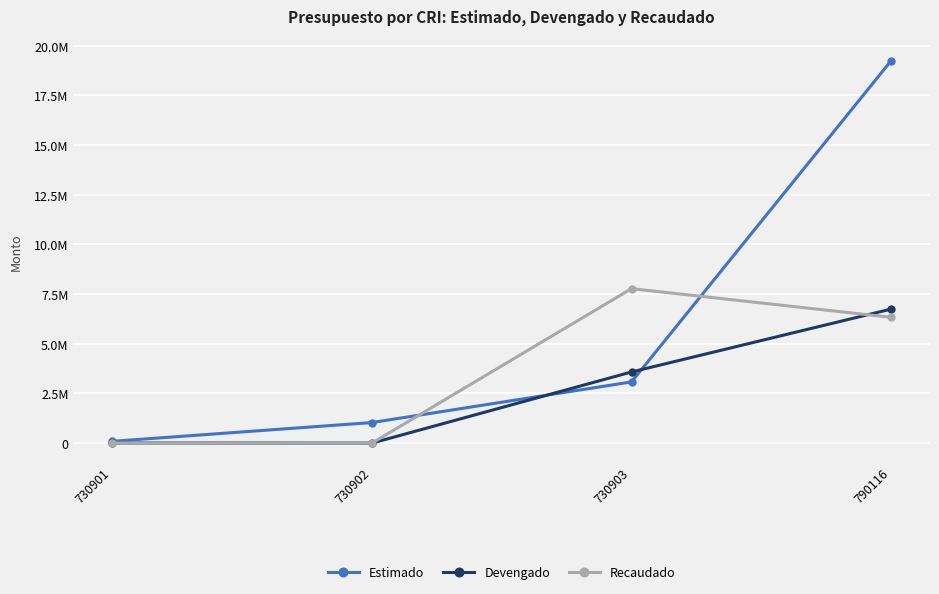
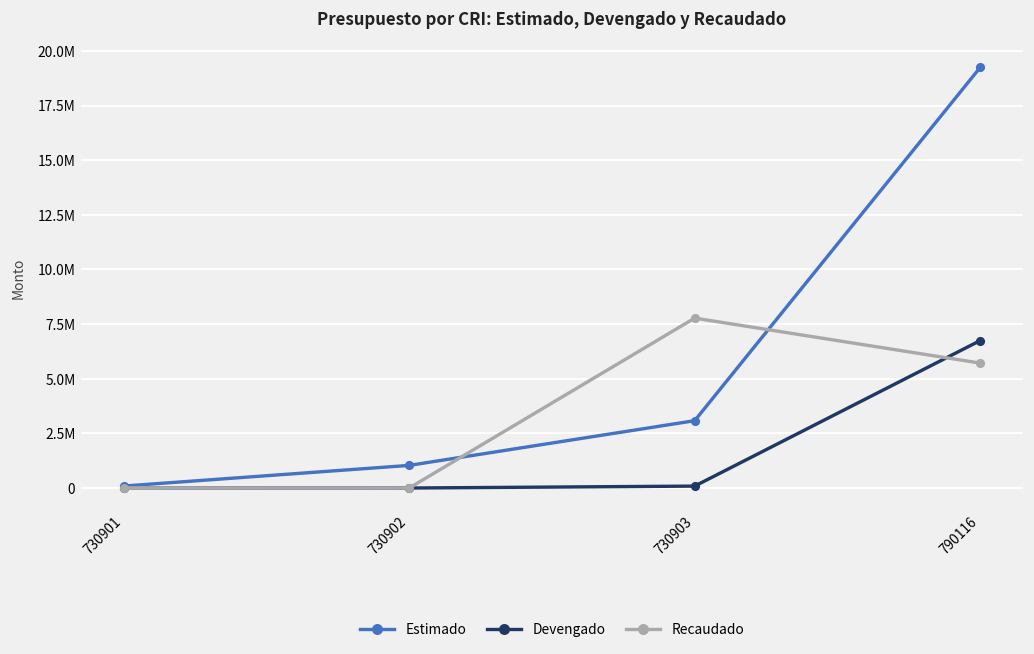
Devengado, 730903: 3600000 -> 100000
Recaudado, 790116: 6300000 -> 5700000
